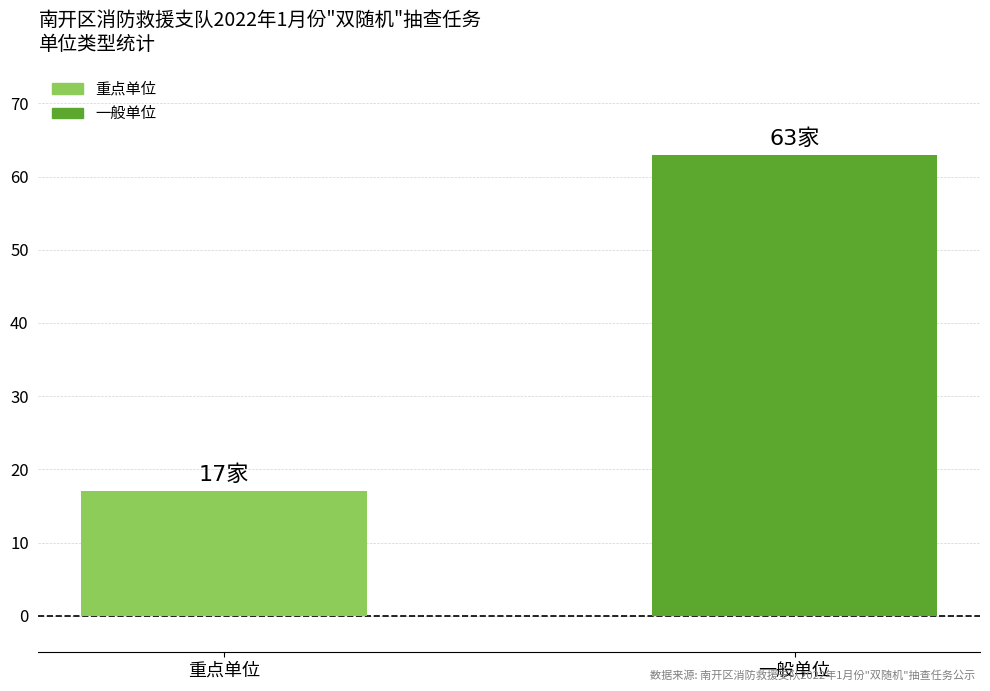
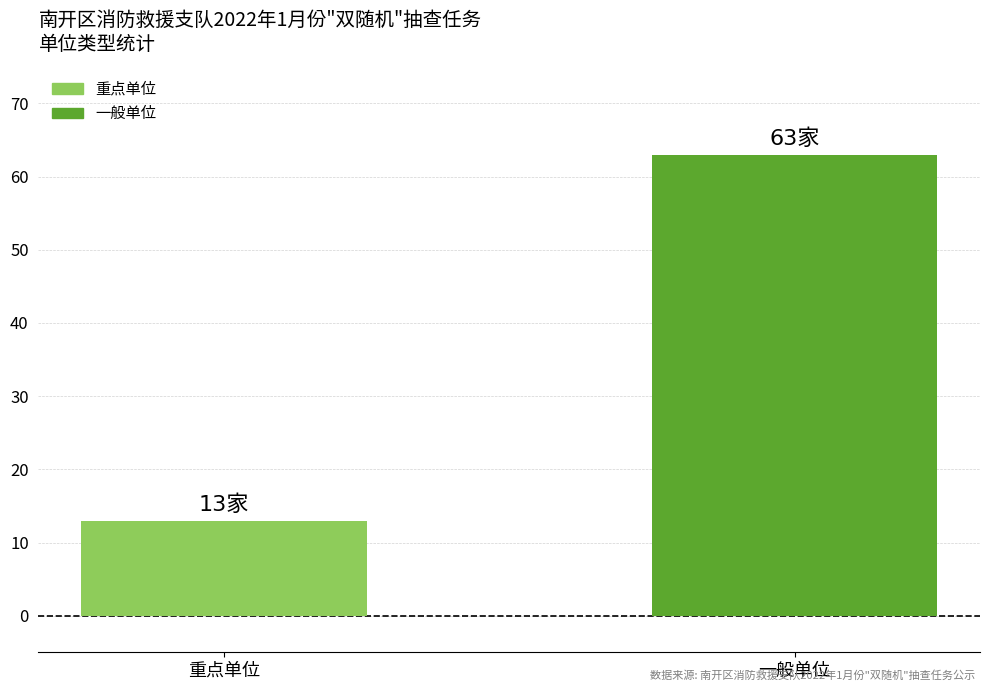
重点单位: 17家 -> 13家
